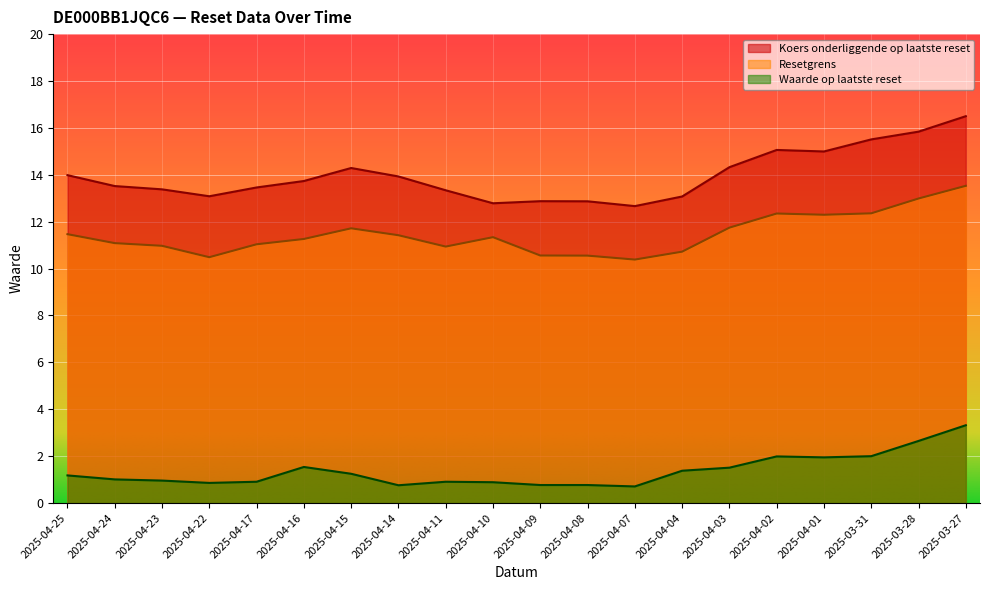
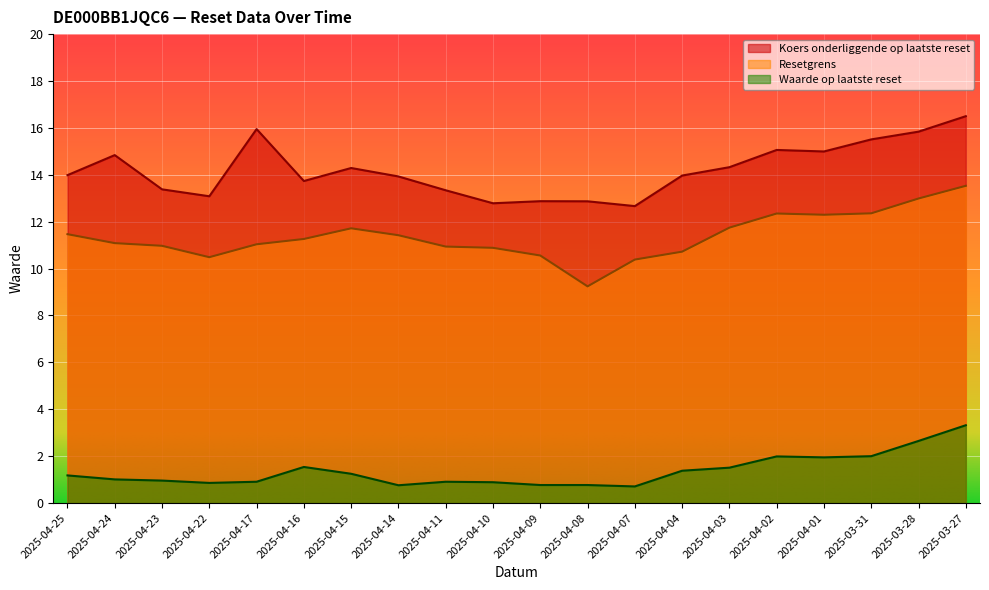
Koers onderliggende op laatste reset, 2025-04-24: 13.5 -> 14.8
Koers onderliggende op laatste reset, 2025-04-17: 13.5 -> 16.0
Resetgrens, 2025-04-10: 11.3 -> 10.9
Resetgrens, 2025-04-08: 10.6 -> 9.2
Koers onderliggende op laatste reset, 2025-04-04: 13.1 -> 14.0
